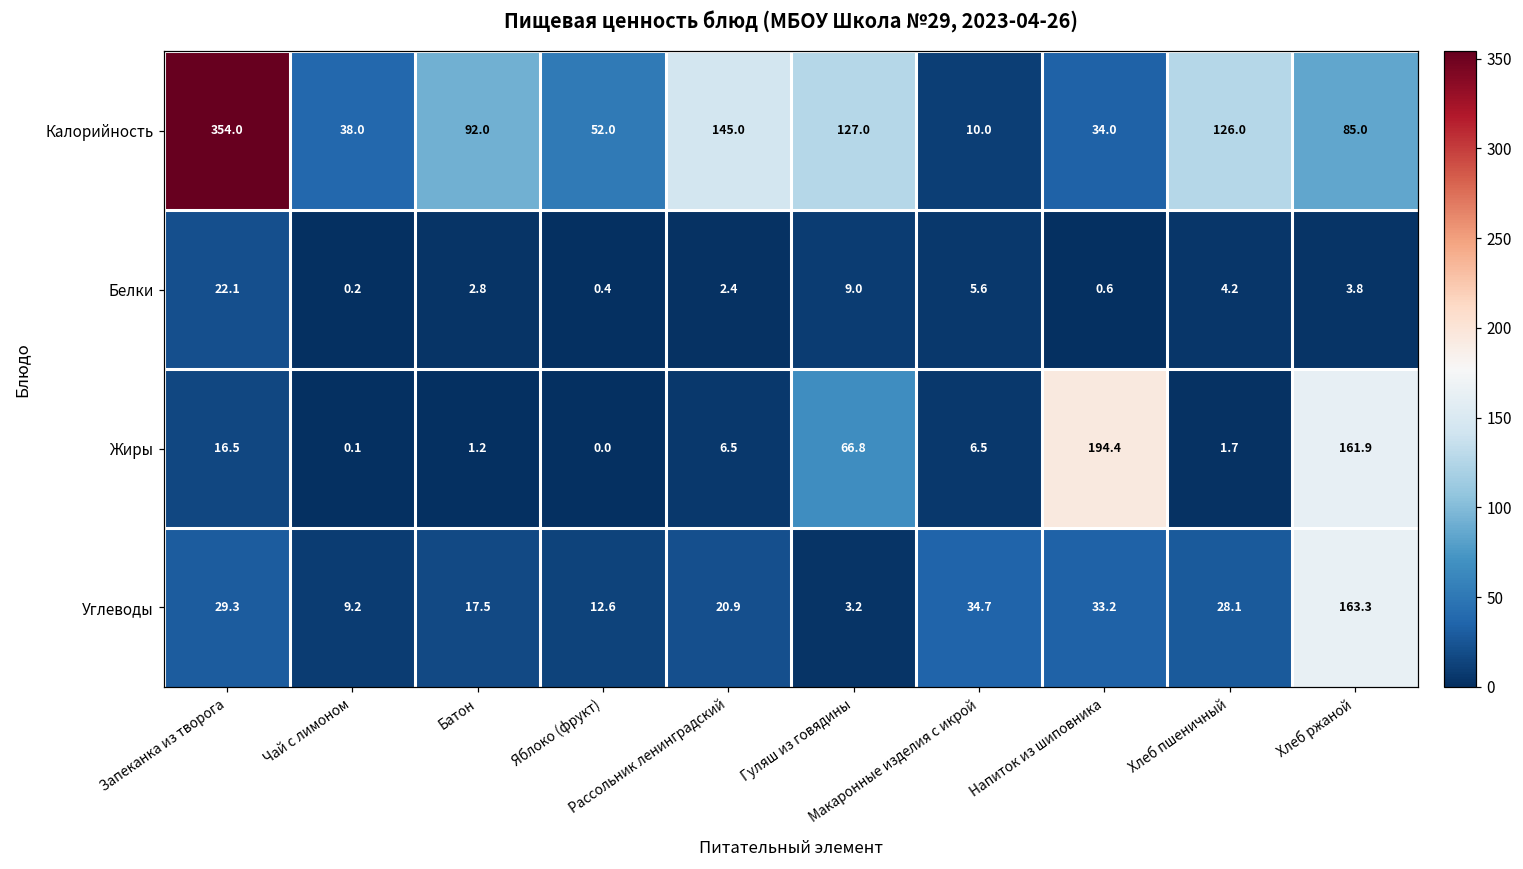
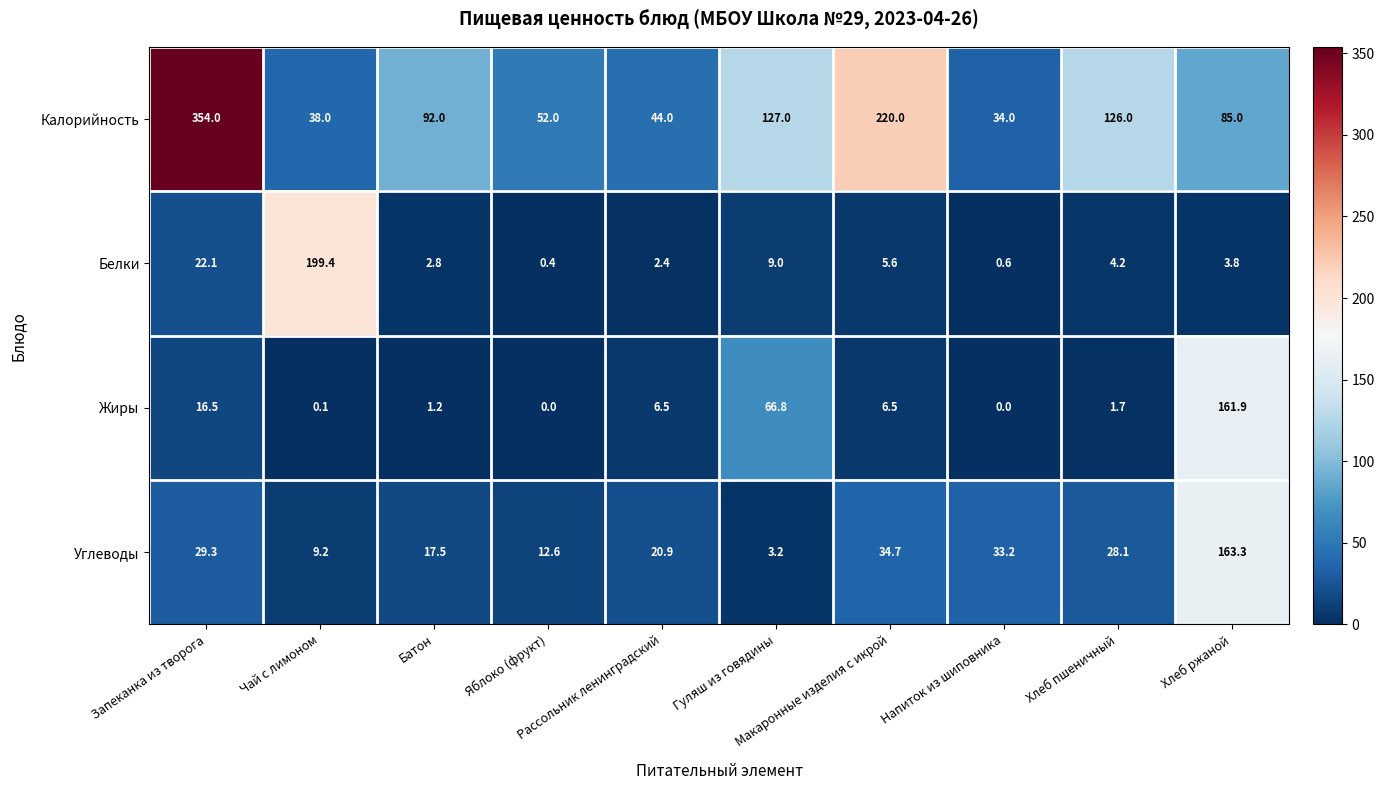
Калорийность, Рассольник ленинградский: 145.0 -> 44.0
Калорийность, Макаронные изделия с икрой: 10.0 -> 220.0
Белки, Чай с лимоном: 0.2 -> 199.4
Жиры, Напиток из шиповника: 194.4 -> 0.0
